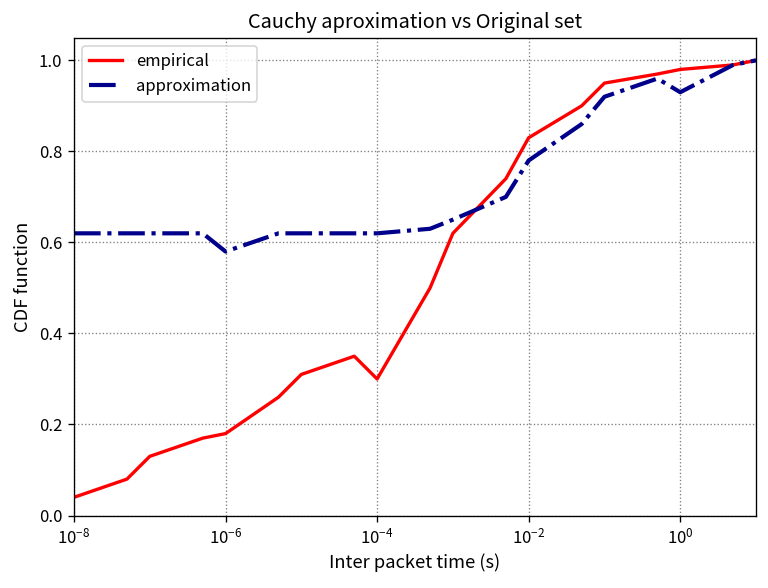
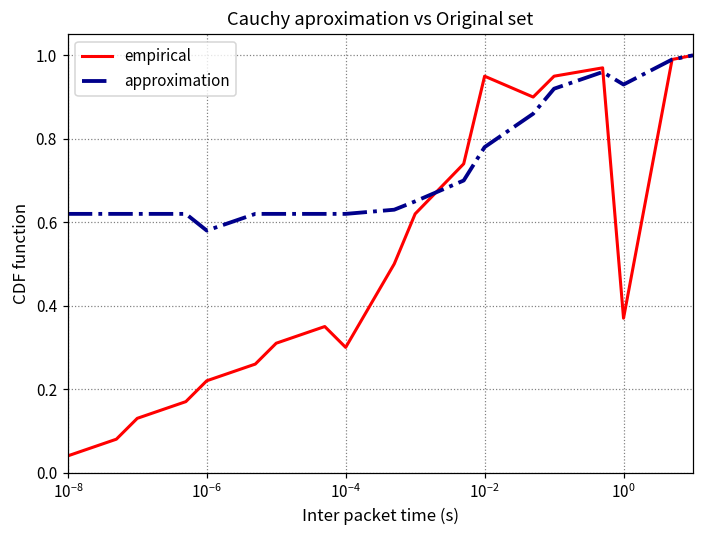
empirical, 10^-6: 0.18 -> 0.22
empirical, 10^-2: 0.83 -> 0.95
empirical, 10^0: 0.98 -> 0.37
